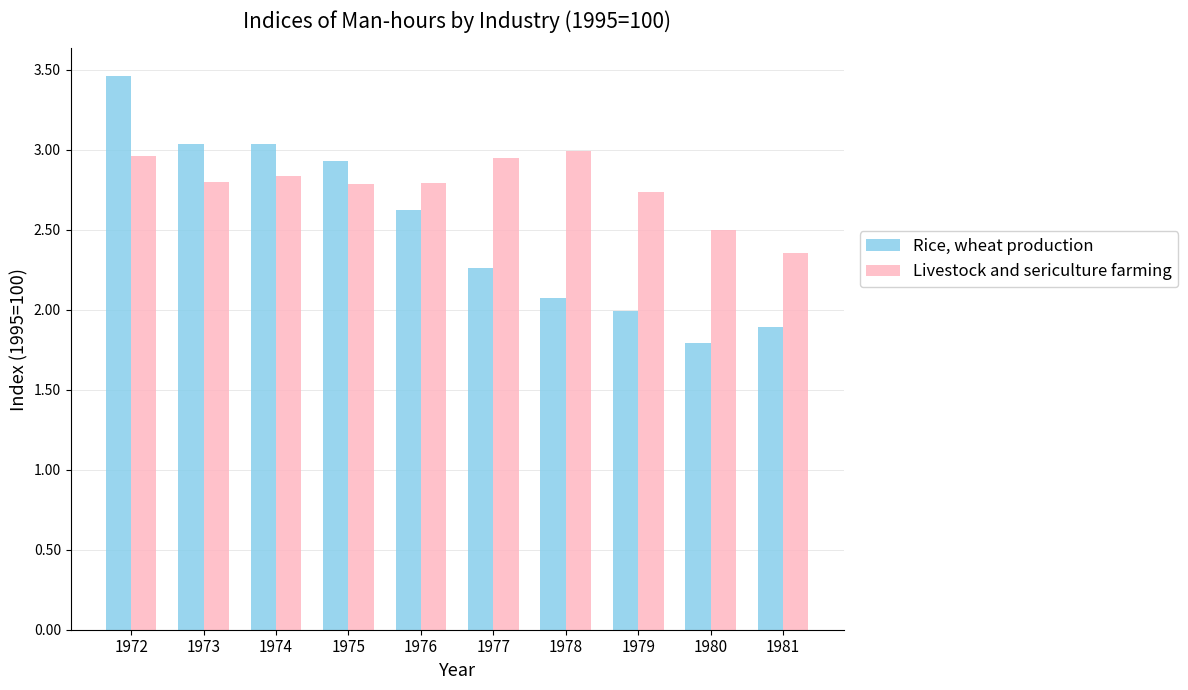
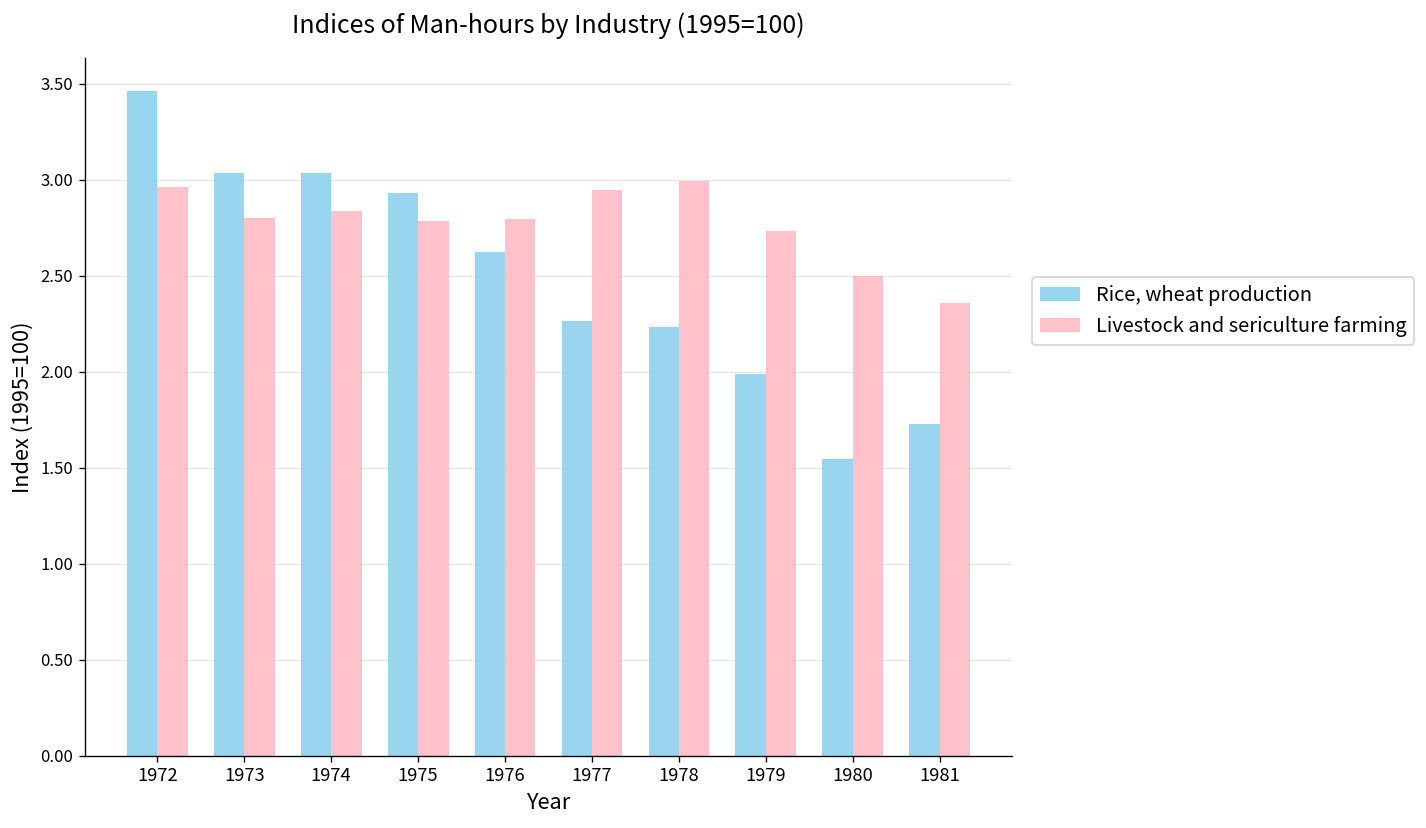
Rice, wheat production, 1978: 2.07 -> 2.23
Rice, wheat production, 1980: 1.79 -> 1.55
Rice, wheat production, 1981: 1.89 -> 1.73
